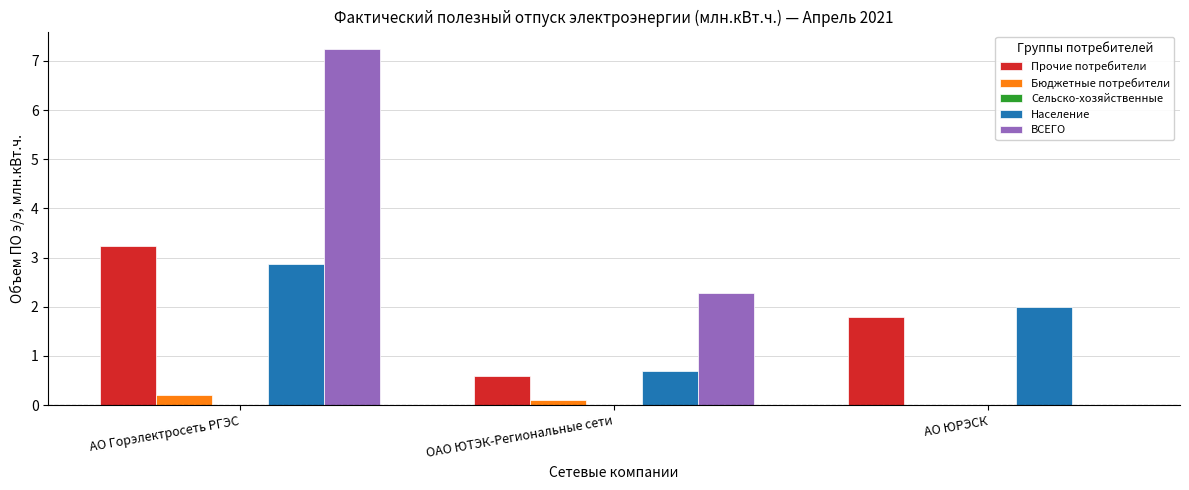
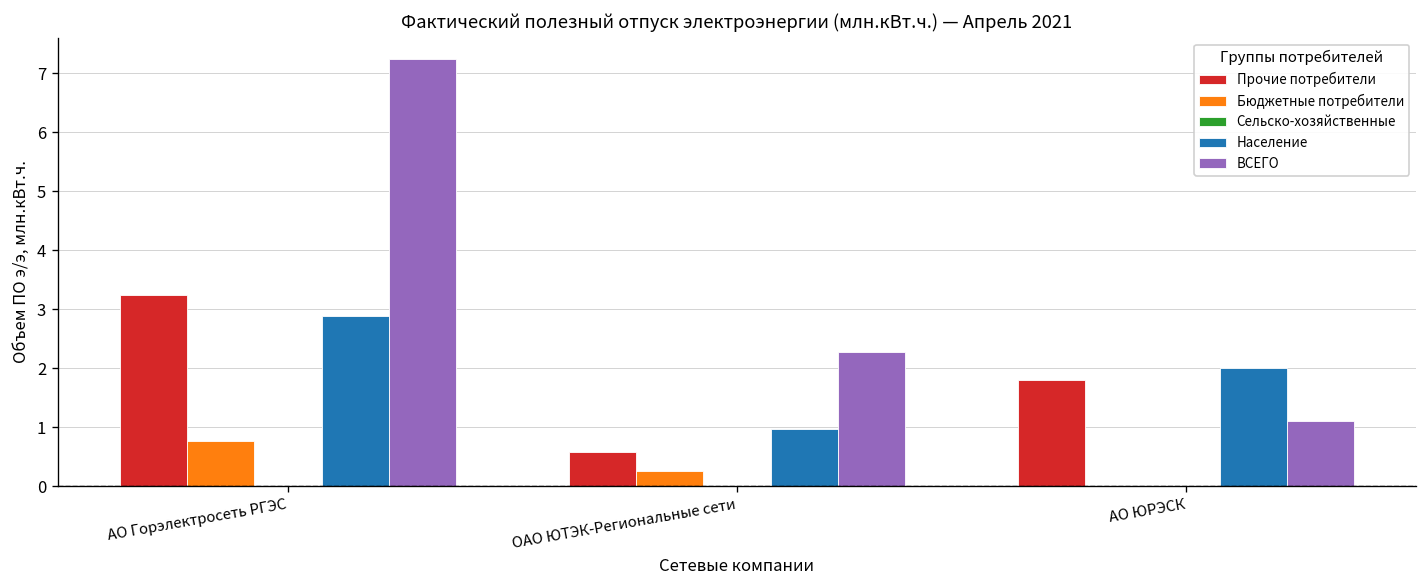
Бюджетные потребители, АО Горэлектросеть РГЭС: 0.2 -> 0.8
Бюджетные потребители, ОАО ЮТЭК-Региональные сети: 0.1 -> 0.3
Население, ОАО ЮТЭК-Региональные сети: 0.7 -> 1.0
ВСЕГО, АО ЮРЭСК: 0.0 -> 1.1
